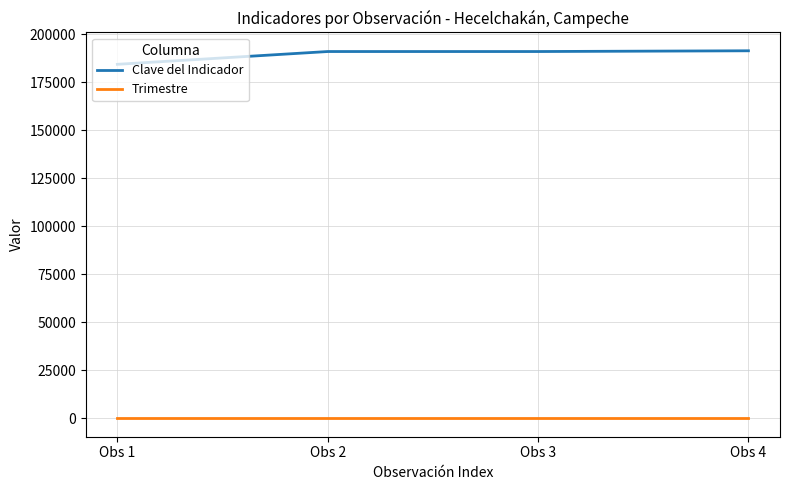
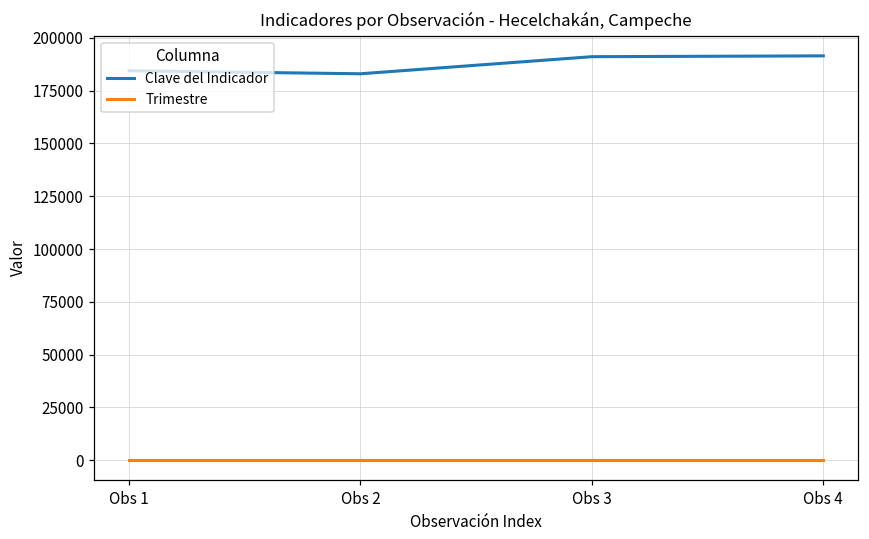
Clave del Indicador, Obs 2: 191000 -> 183000
